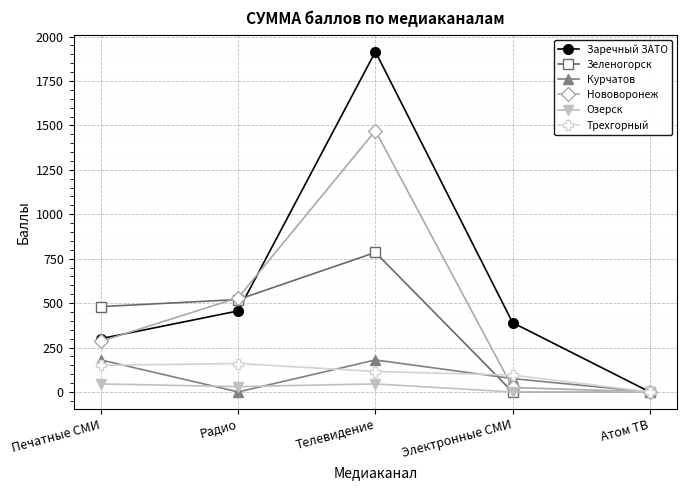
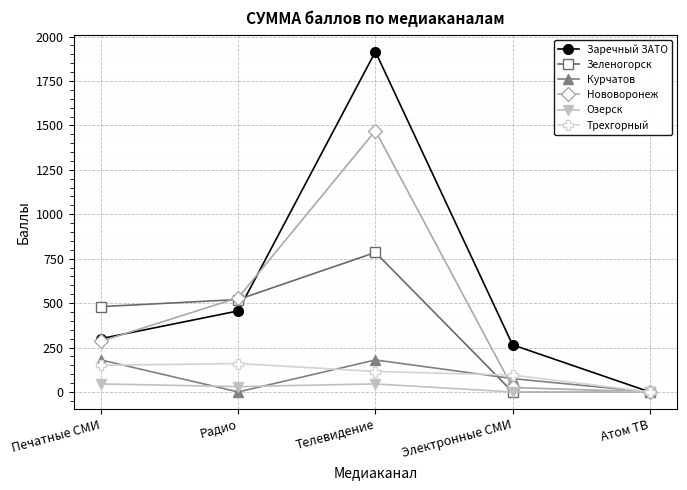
Заречный ЗАТО, Электронные СМИ: 390 -> 270
